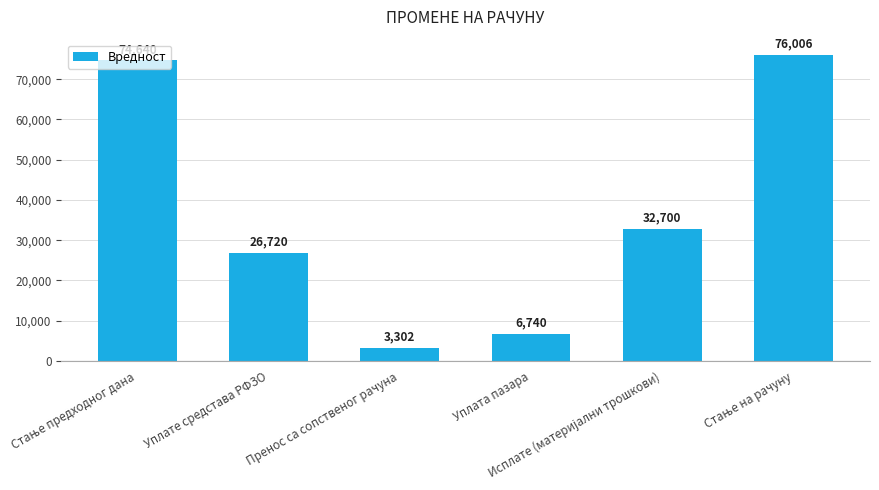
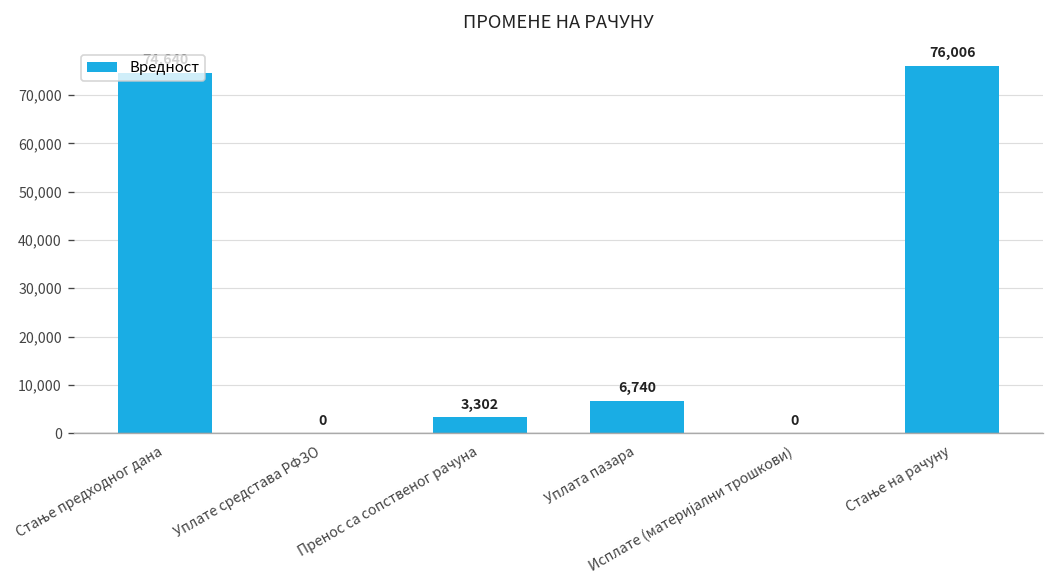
Уплате средстава РФЗО: 26,720 -> 0
Исплате (материјални трошкови): 32,700 -> 0
